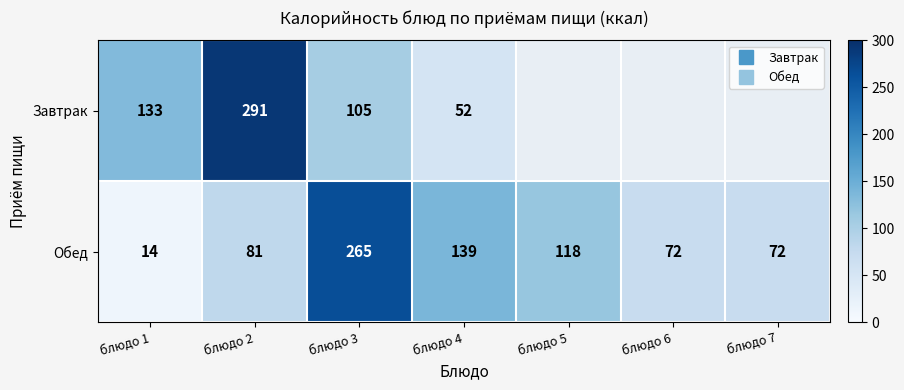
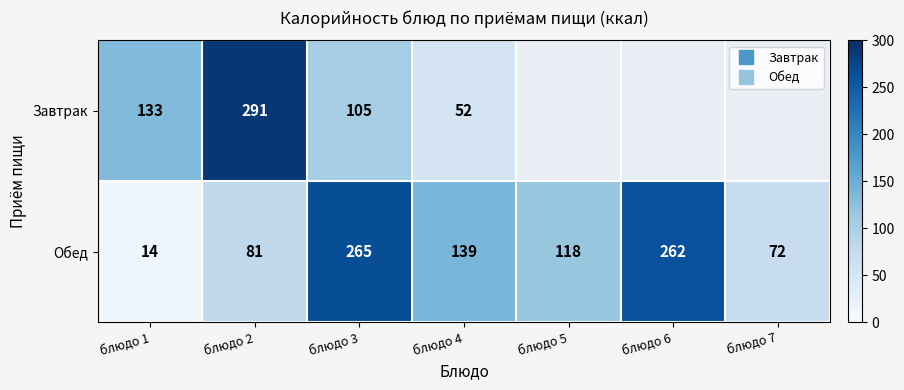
Обед, блюдо 6: 72 -> 262
